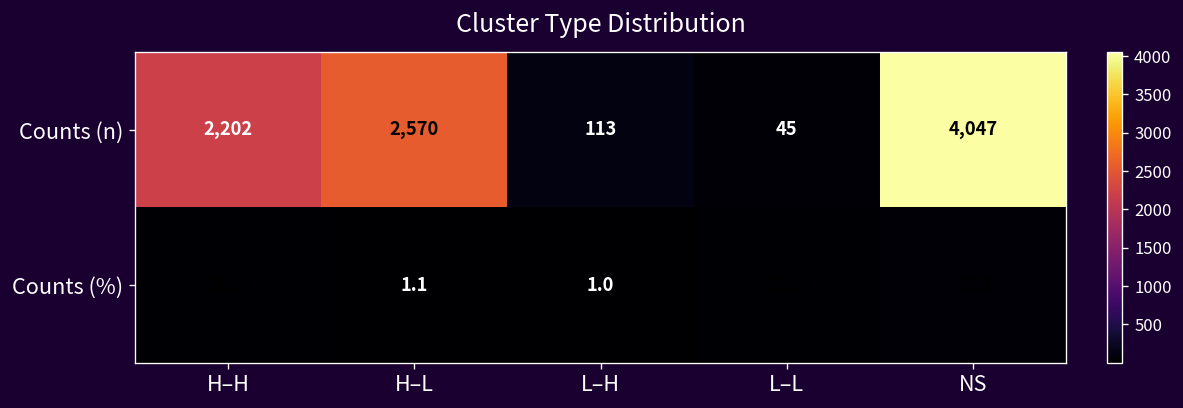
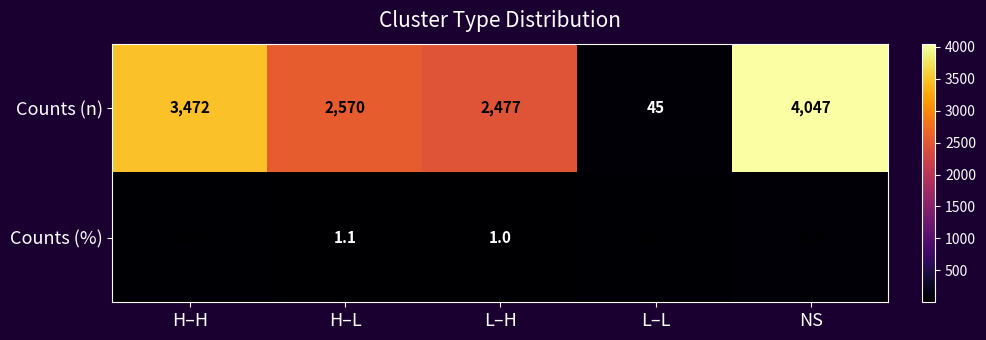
Counts (n), H–H: 2,202 -> 3,472
Counts (n), L–H: 113 -> 2,477
